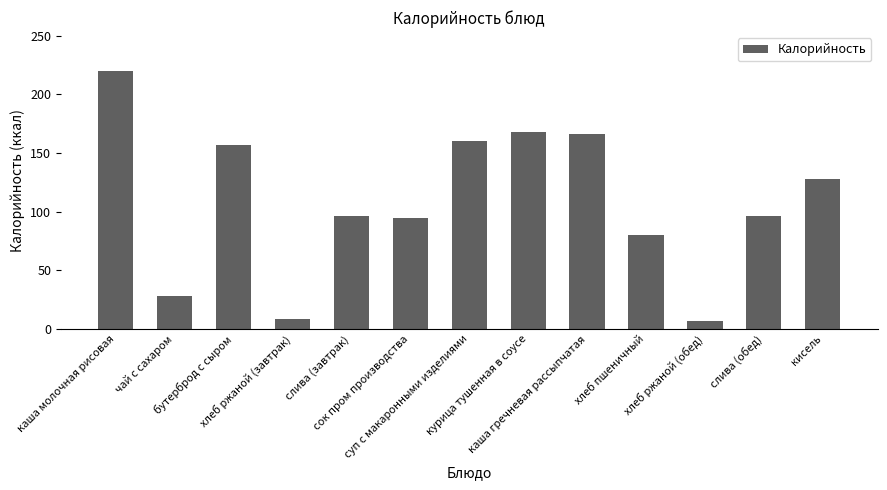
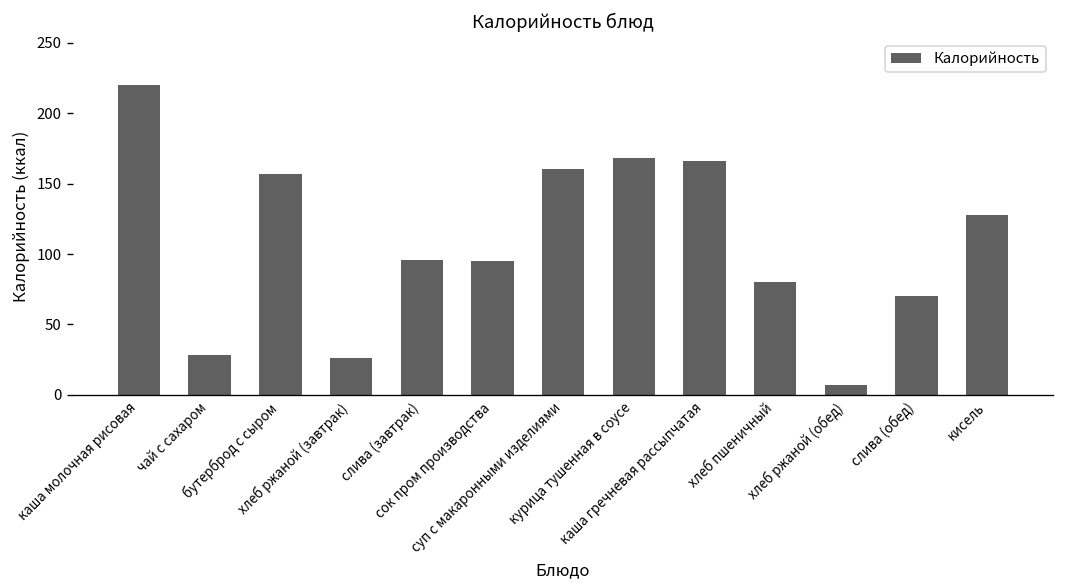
хлеб ржаной (завтрак): 9 -> 26
слива (обед): 96 -> 70
